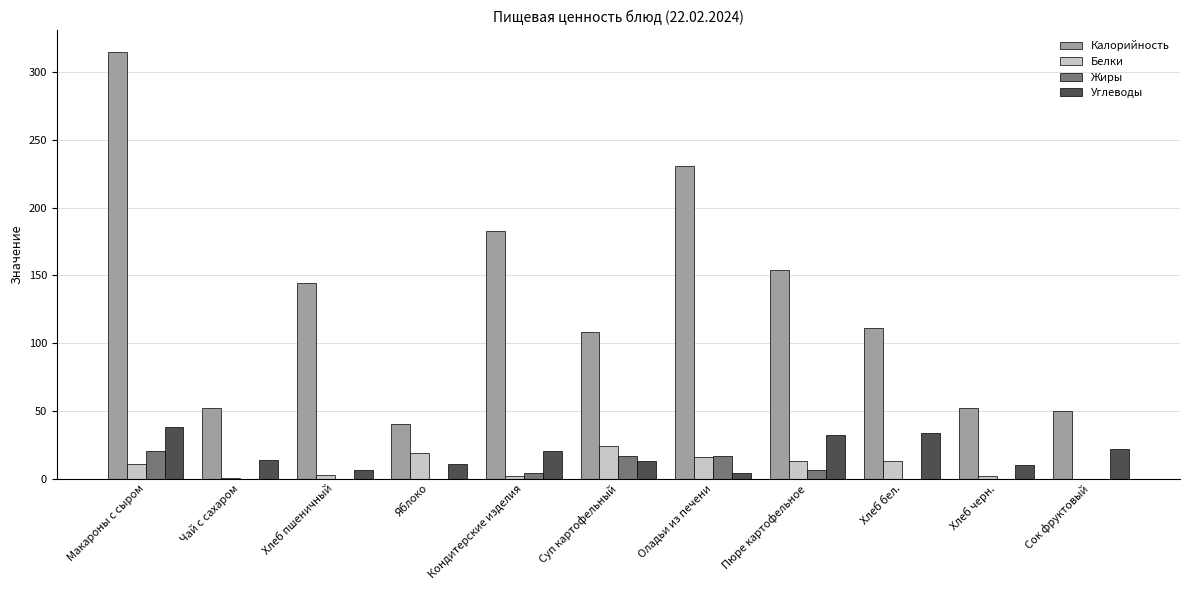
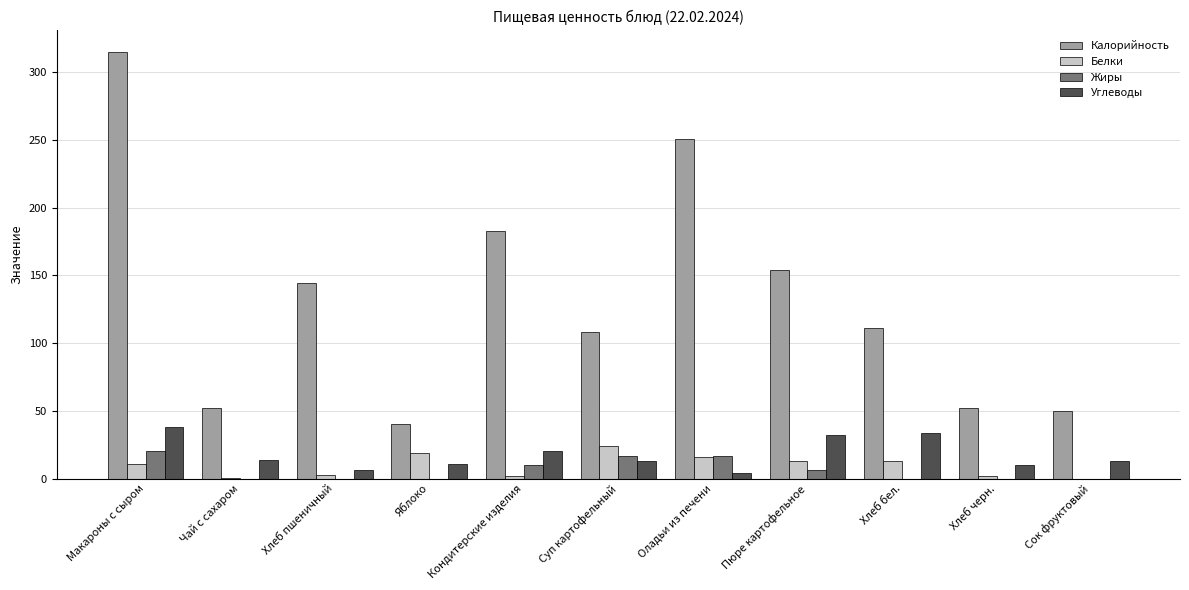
Жиры, Кондитерские изделия: 4 -> 10
Калорийность, Оладьи из печени: 231 -> 251
Углеводы, Сок фруктовый: 22 -> 13
